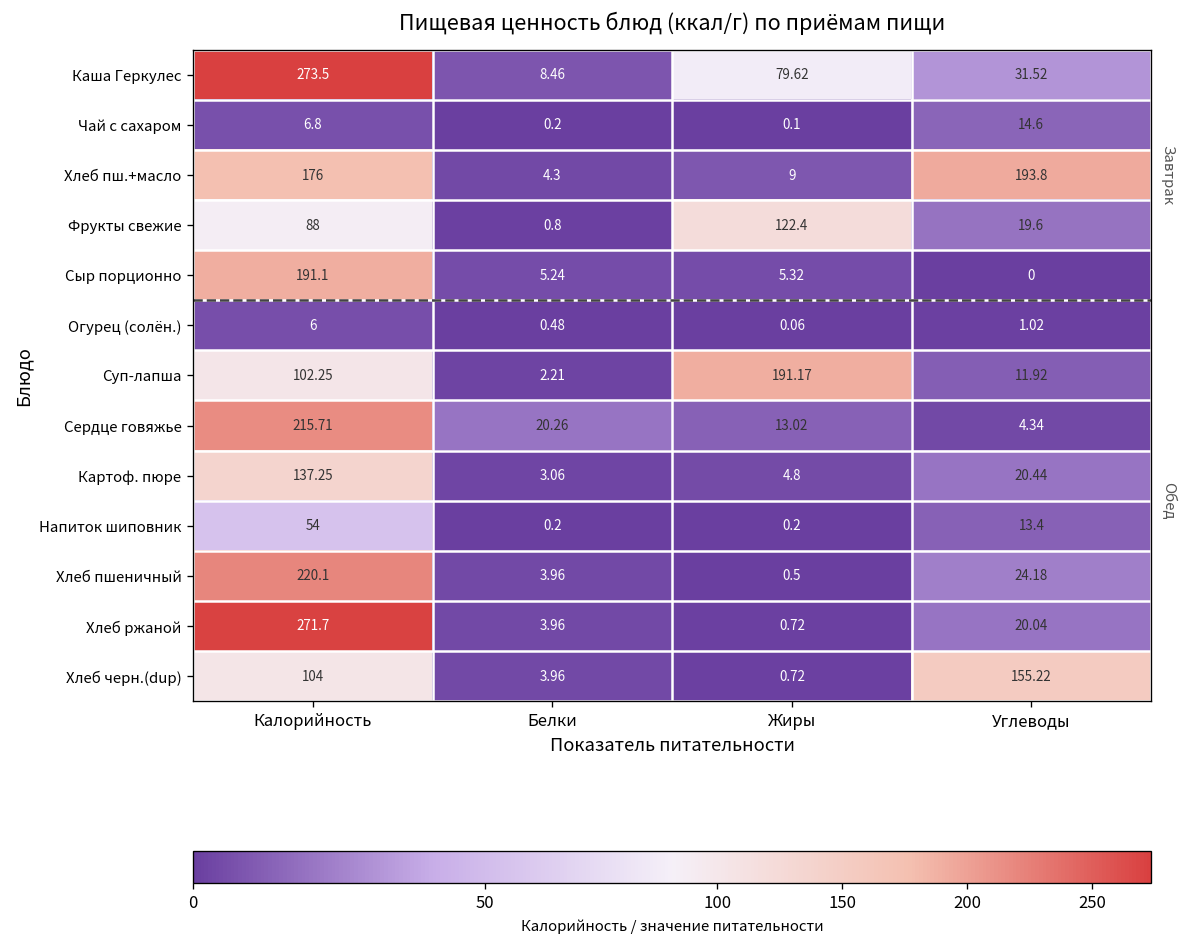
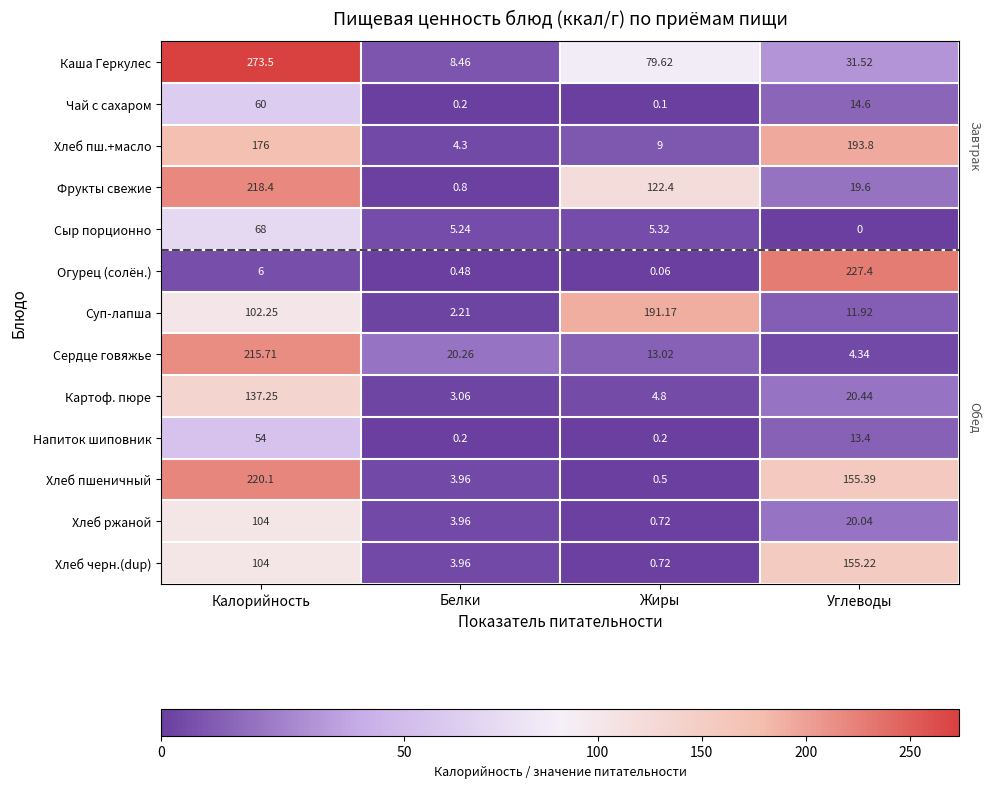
Чай с сахаром, Калорийность: 6.8 -> 60
Фрукты свежие, Калорийность: 88 -> 218.4
Сыр порционно, Калорийность: 191.1 -> 68
Огурец (солён.), Углеводы: 1.02 -> 227.4
Хлеб пшеничный, Углеводы: 24.18 -> 155.39
Хлеб ржаной, Калорийность: 271.7 -> 104
